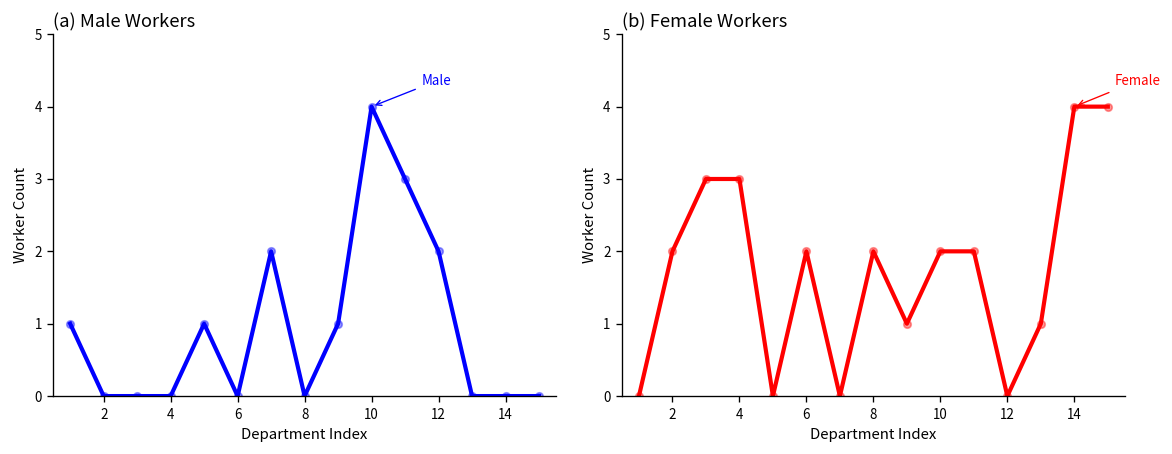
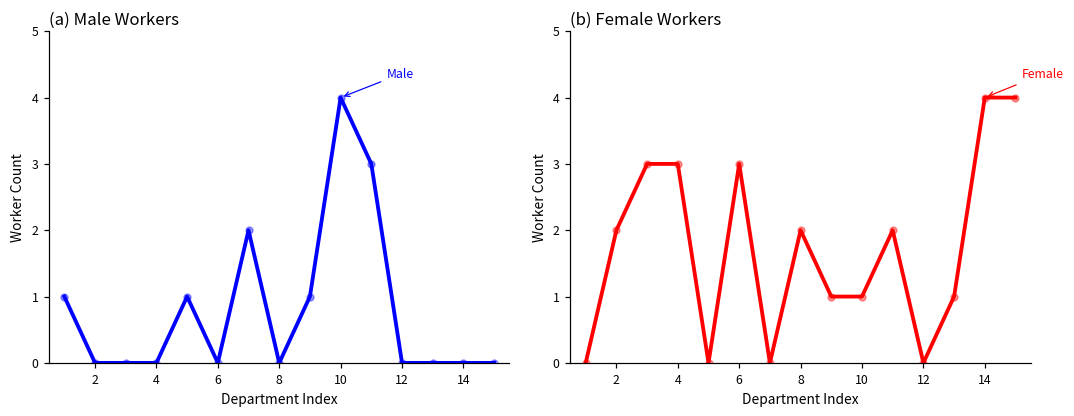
(a) Male Workers, 12: 2 -> 0
(b) Female Workers, 6: 2 -> 3
(b) Female Workers, 10: 2 -> 1
